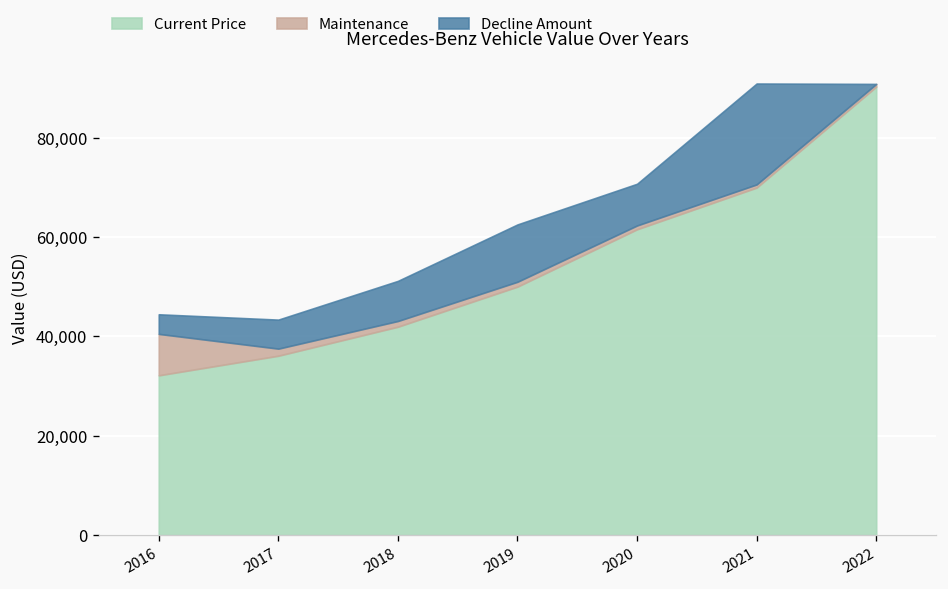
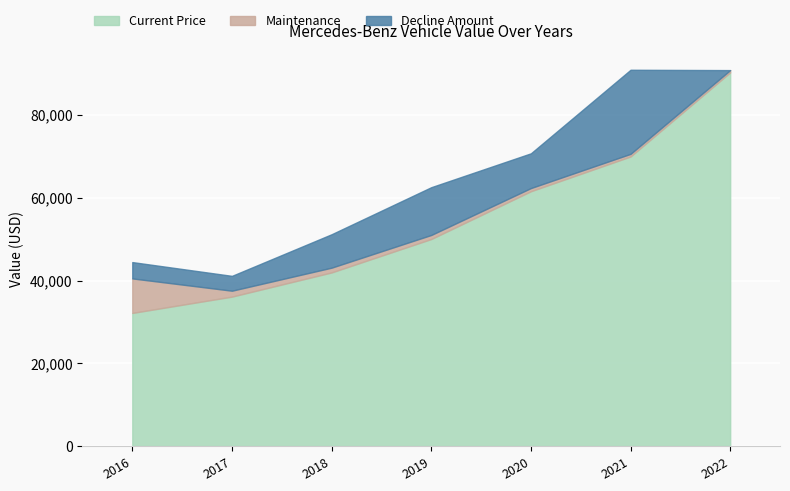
Decline Amount, 2017: 6,000 -> 4,000
